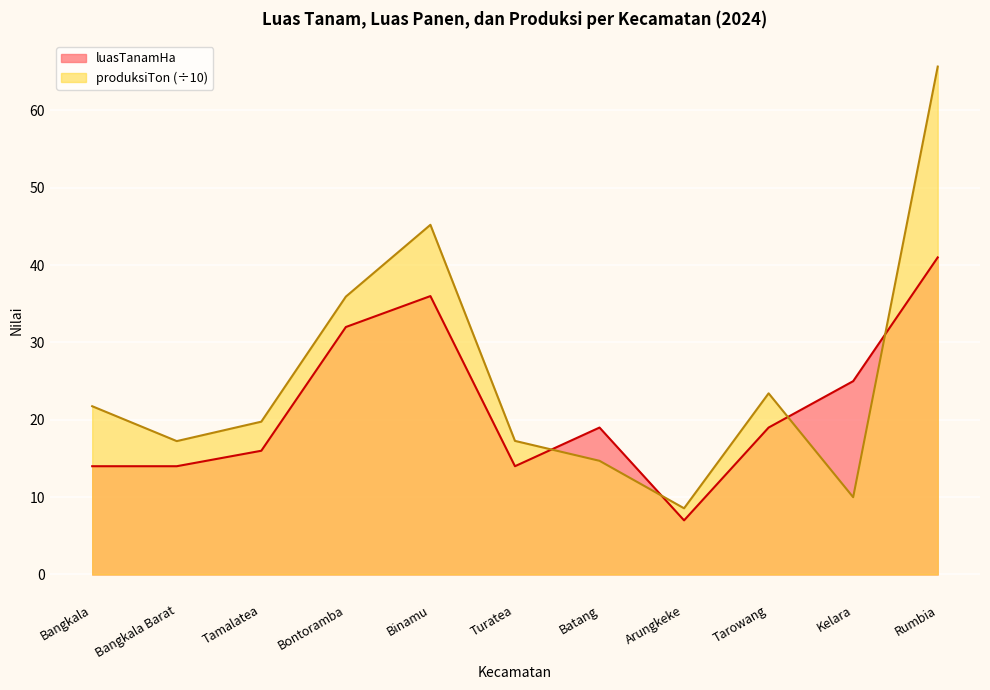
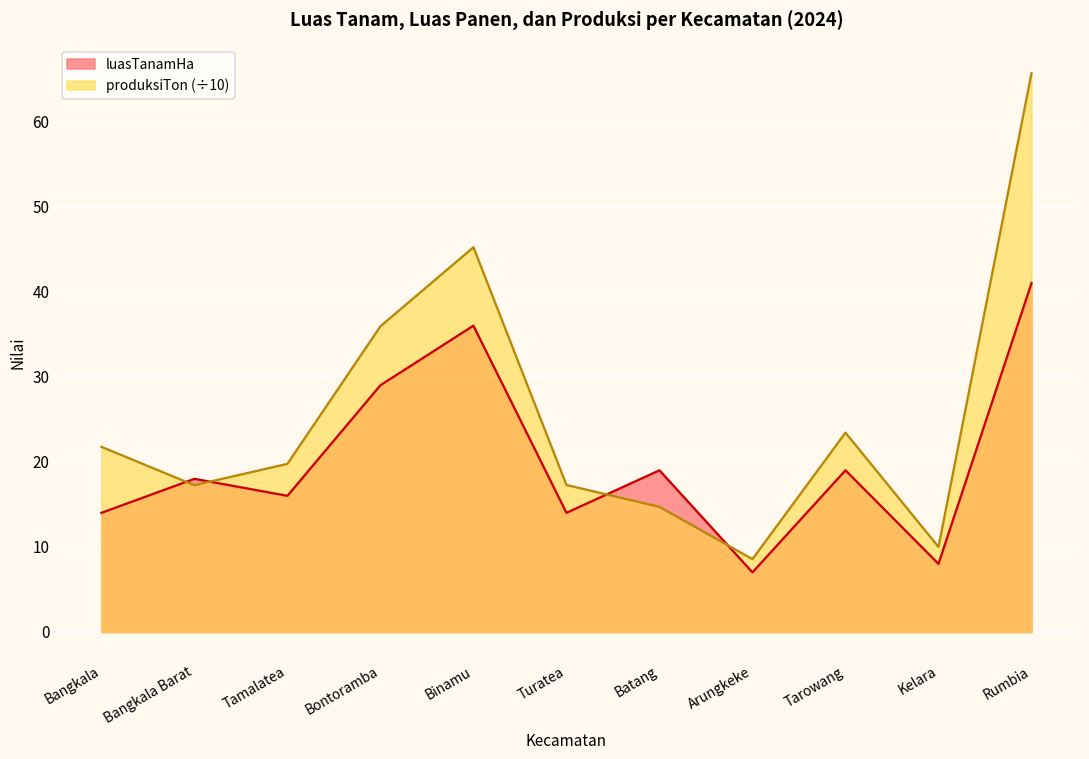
luasTanamHa, Bangkala Barat: 14 -> 18
luasTanamHa, Bontoramba: 32 -> 29
luasTanamHa, Kelara: 25 -> 8
